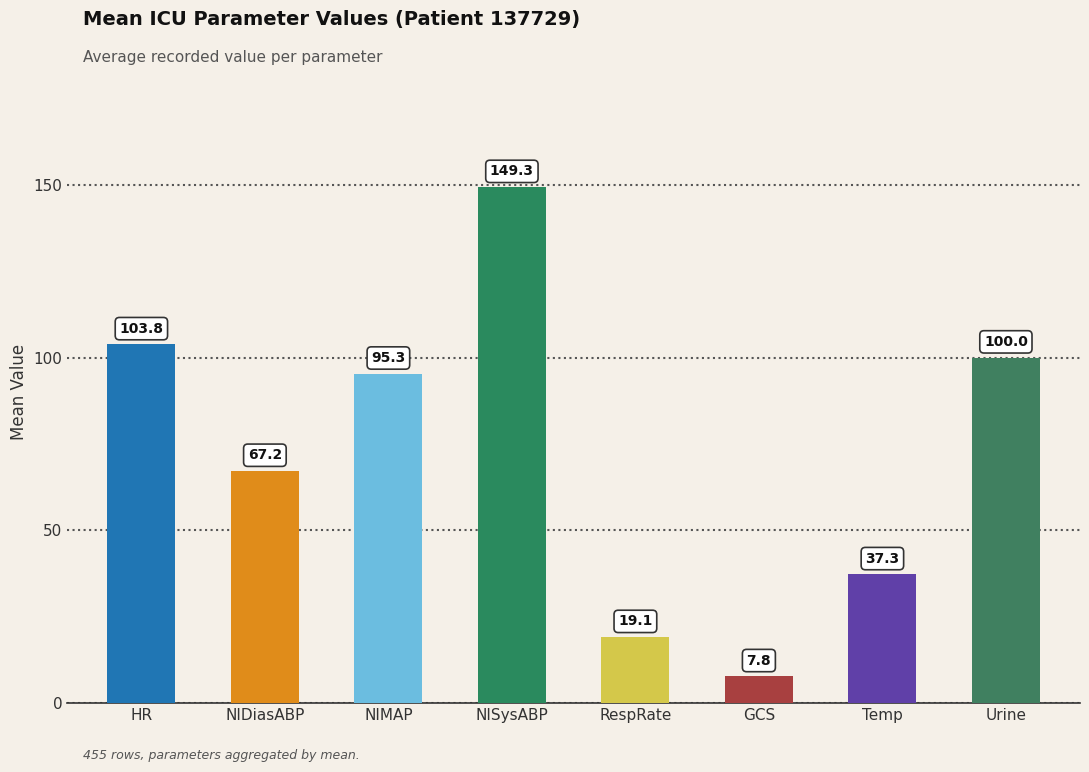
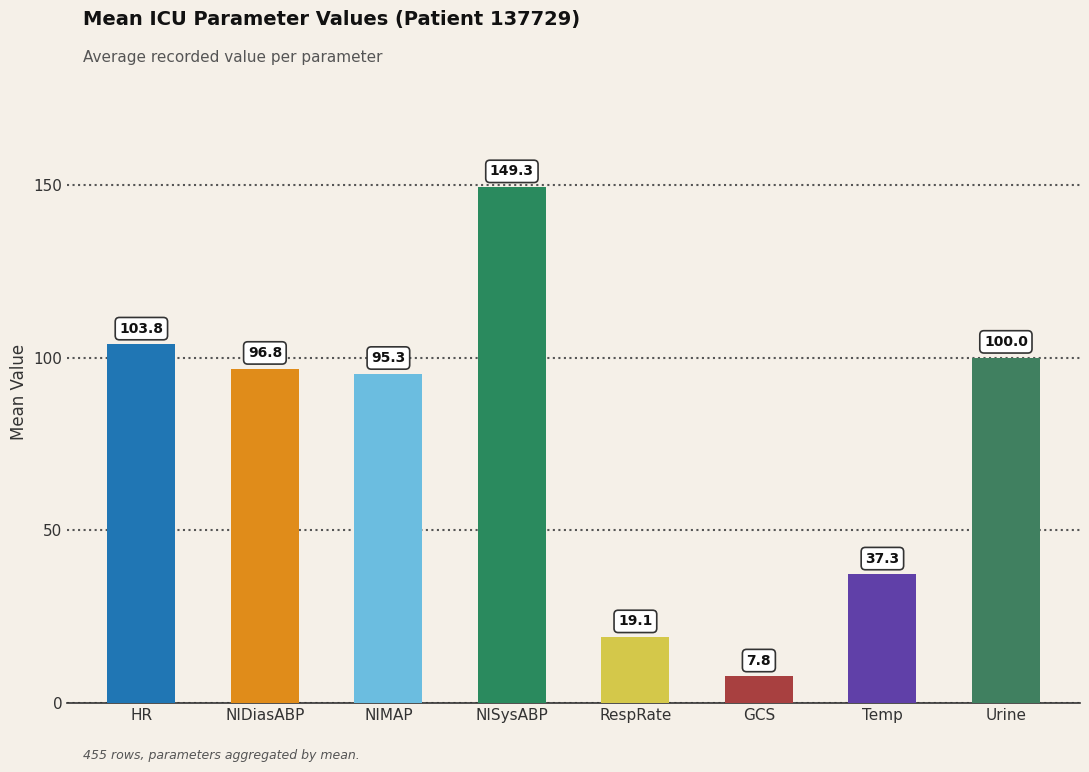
NIDiasABP: 67.2 -> 96.8
